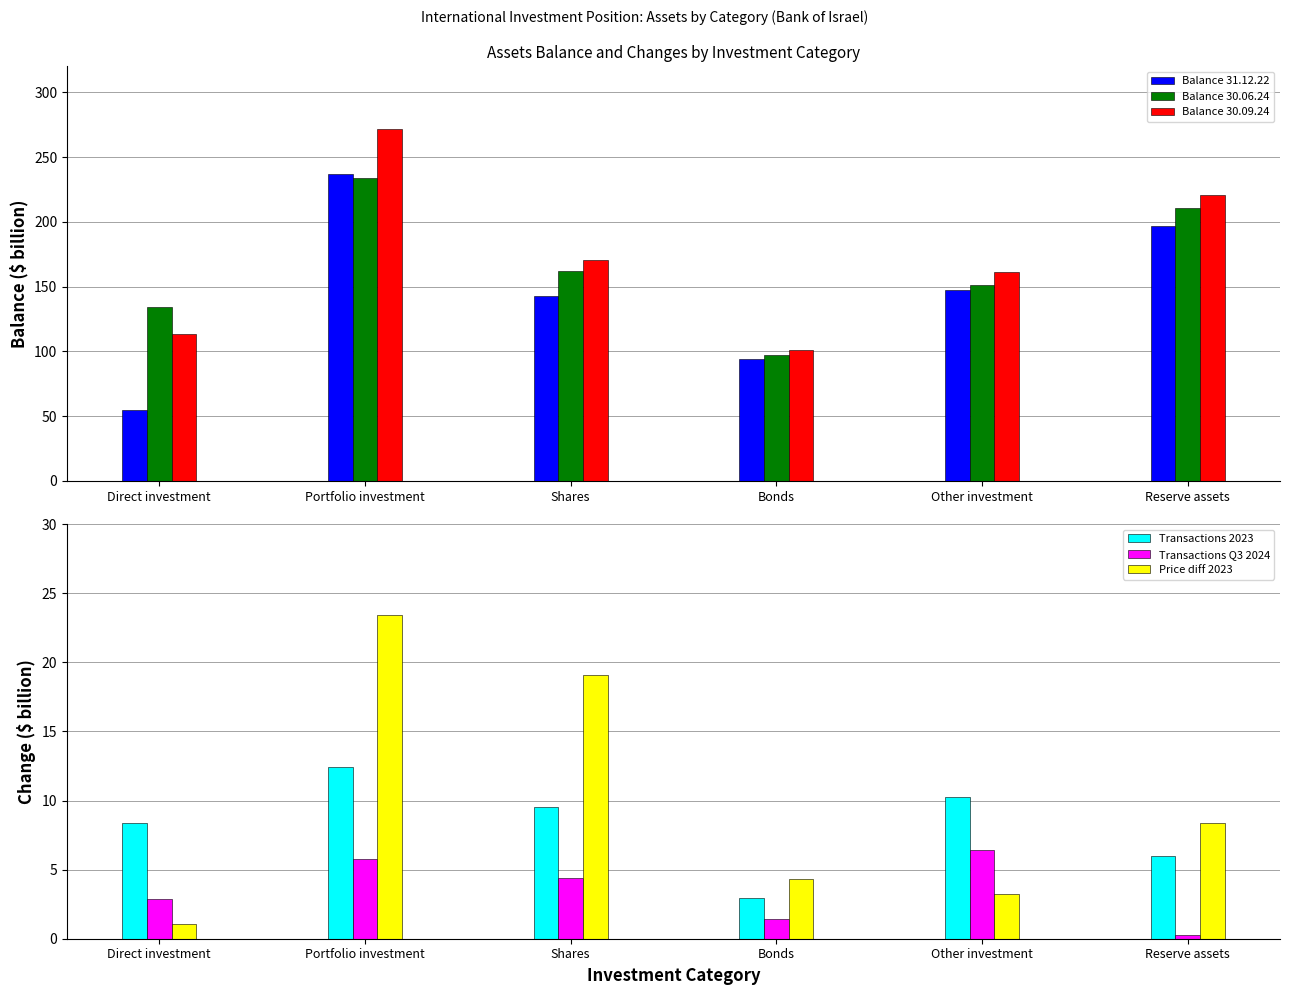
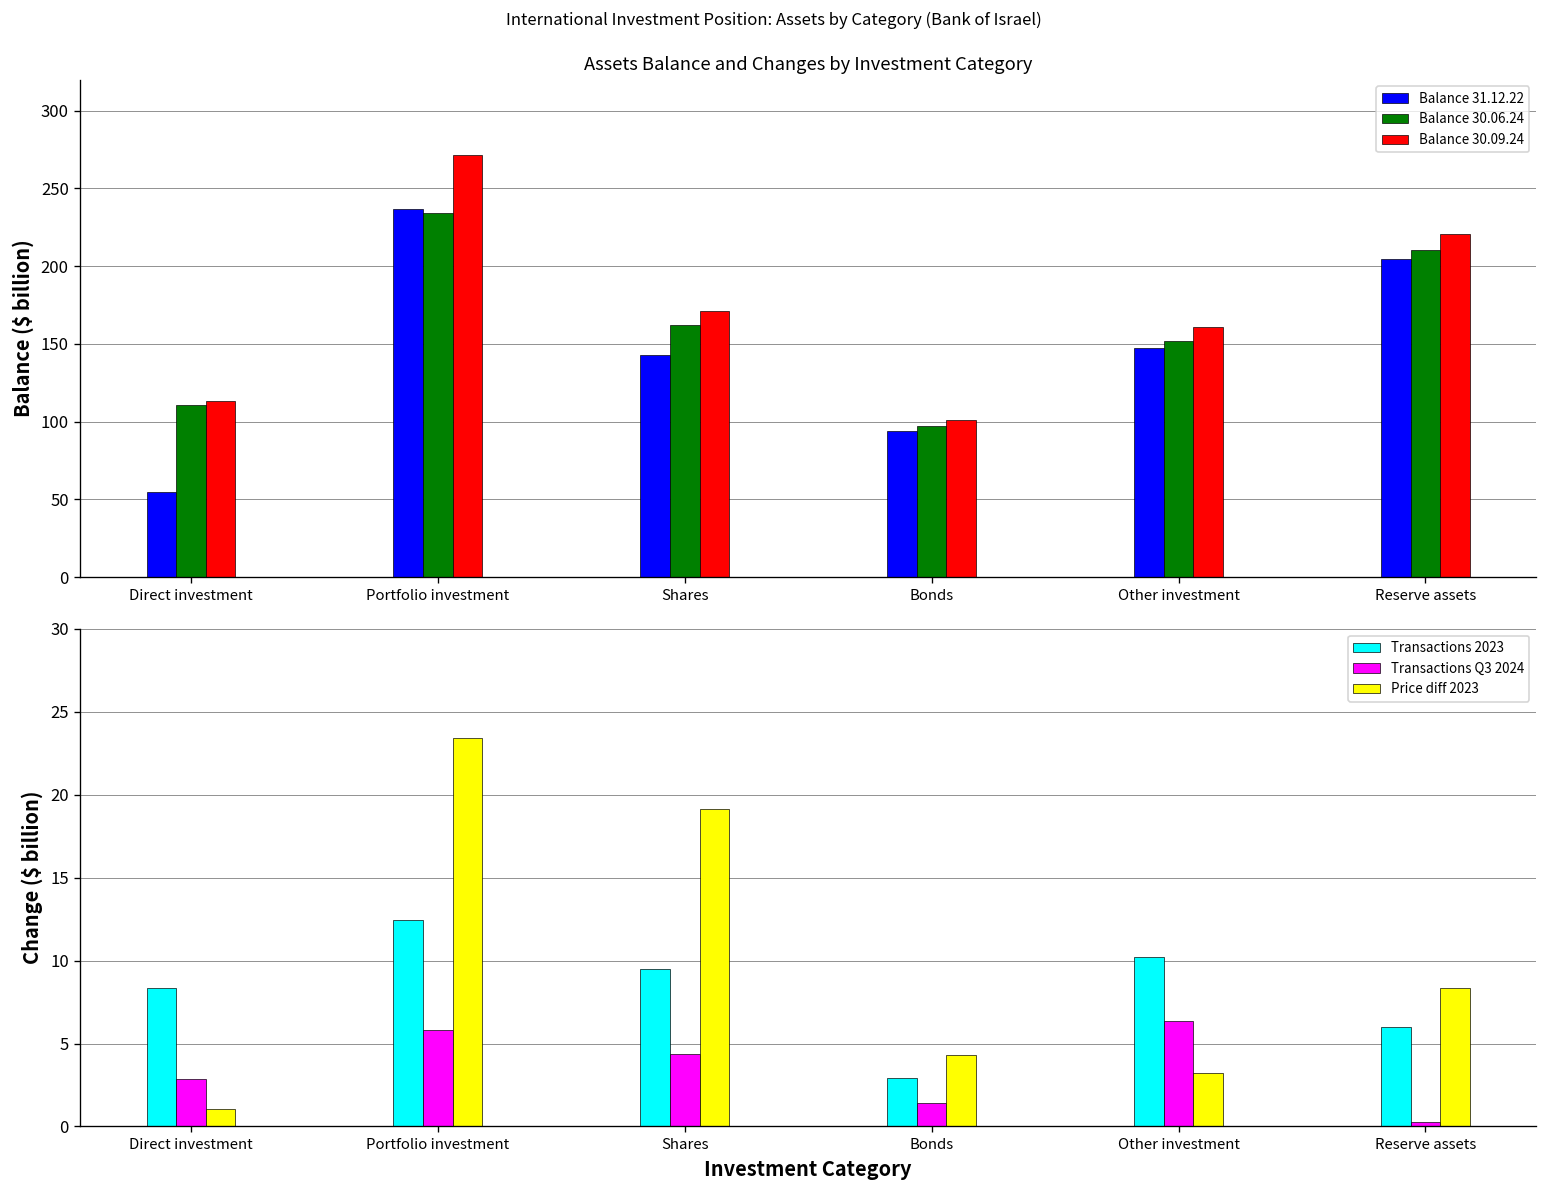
Assets Balance and Changes by Investment Category, Balance 30.06.24, Direct investment: 134 -> 110
Assets Balance and Changes by Investment Category, Balance 31.12.22, Reserve assets: 197 -> 205
